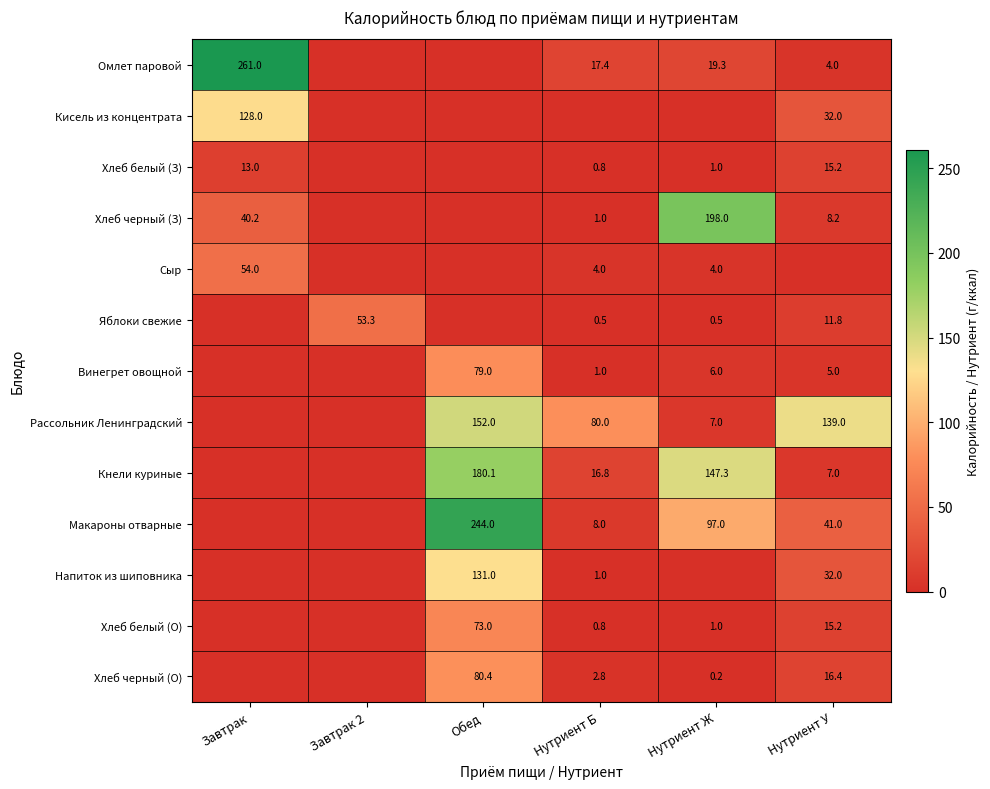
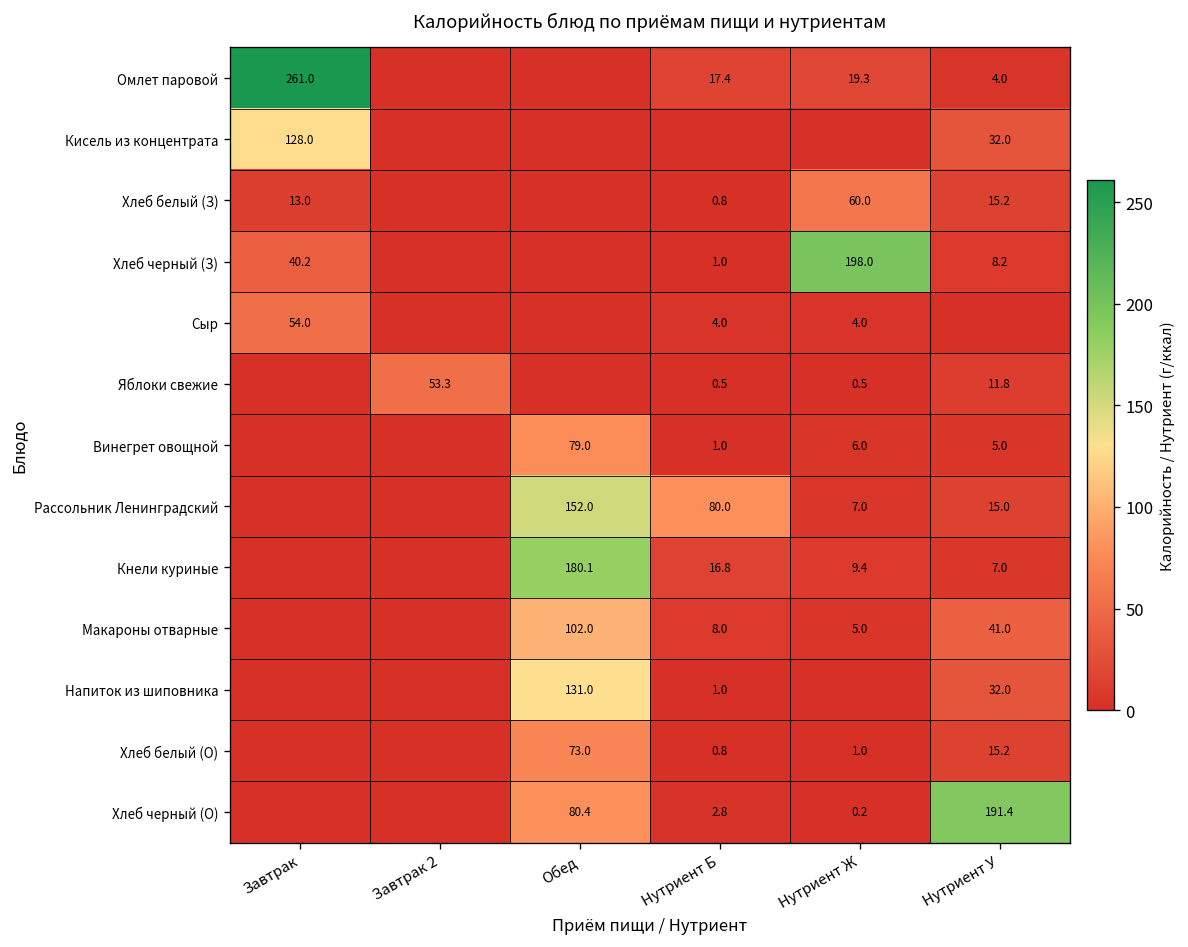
Хлеб белый (З), Нутриент Ж: 1.0 -> 60.0
Рассольник Ленинградский, Нутриент У: 139.0 -> 15.0
Кнели куриные, Нутриент Ж: 147.3 -> 9.4
Макароны отварные, Обед: 244.0 -> 102.0
Макароны отварные, Нутриент Ж: 97.0 -> 5.0
Хлеб черный (О), Нутриент У: 16.4 -> 191.4
